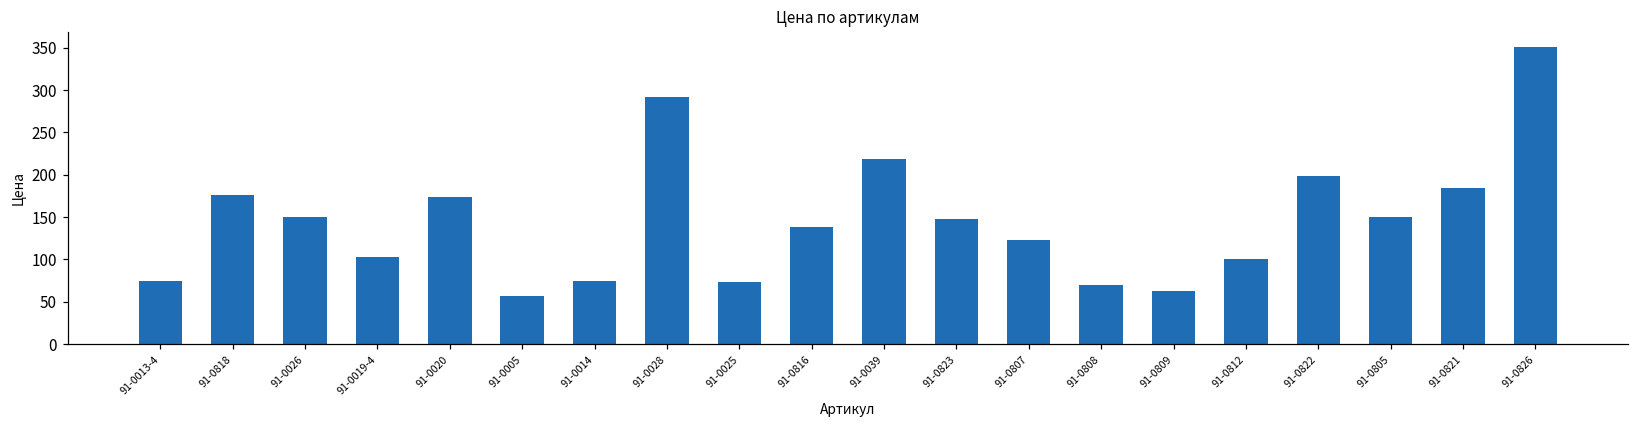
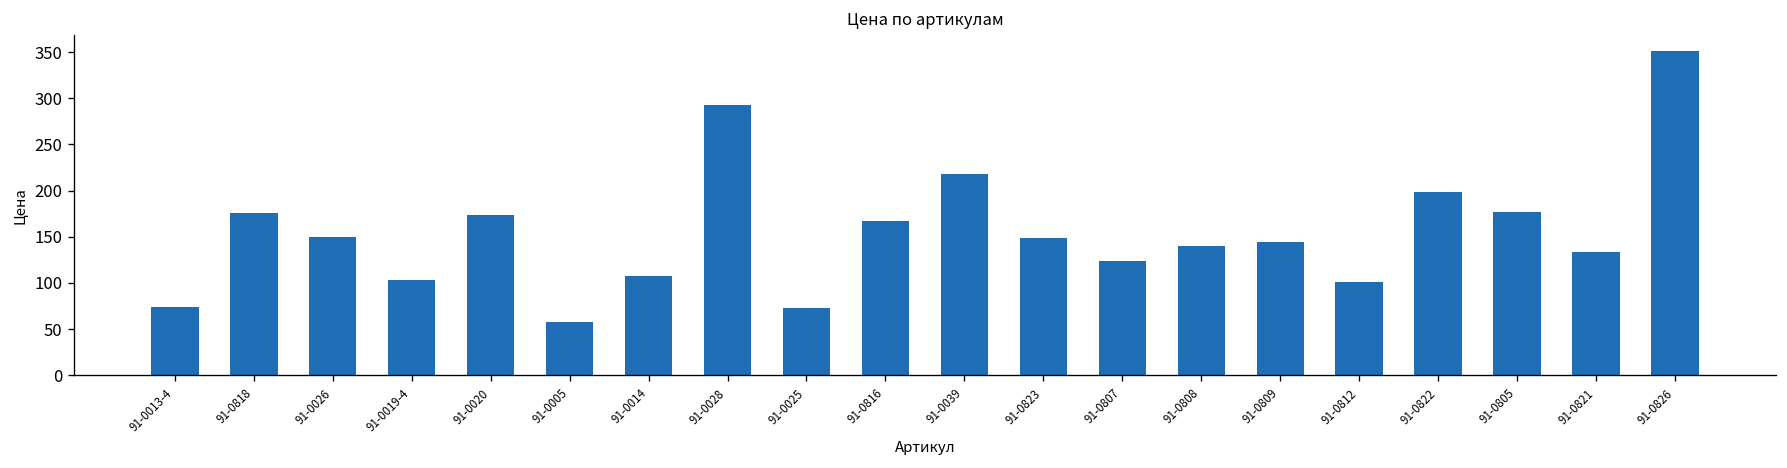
91-0014: 70 -> 110
91-0816: 140 -> 170
91-0808: 70 -> 140
91-0809: 60 -> 140
91-0805: 150 -> 180
91-0821: 180 -> 130
